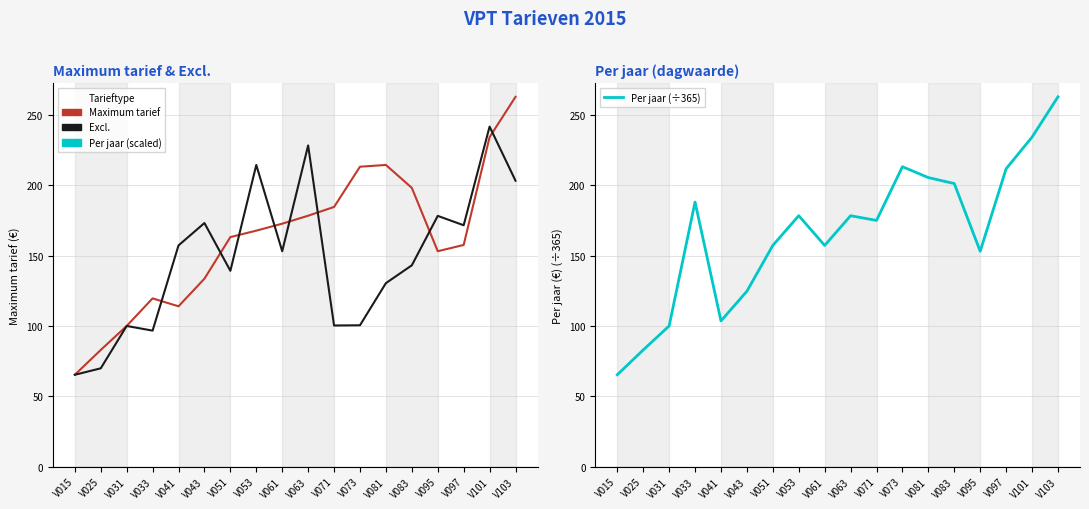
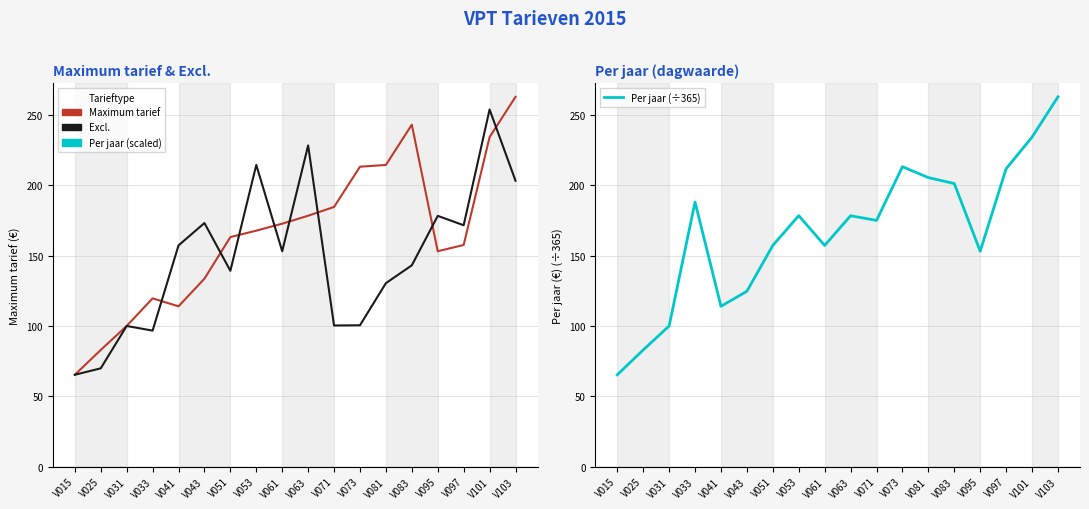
Maximum tarief & Excl., Maximum tarief, V083: 198 -> 243
Maximum tarief & Excl., Excl., V101: 242 -> 254
Per jaar (dagwaarde), V041: 104 -> 114
